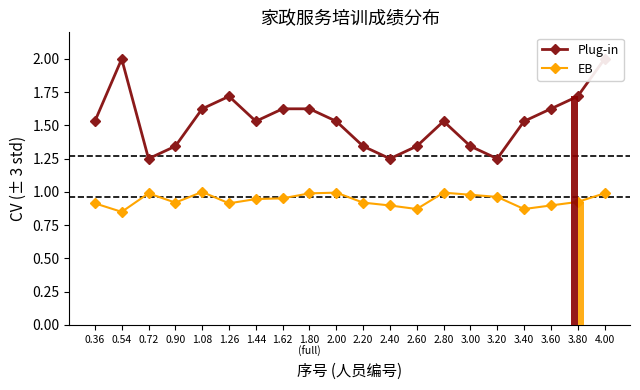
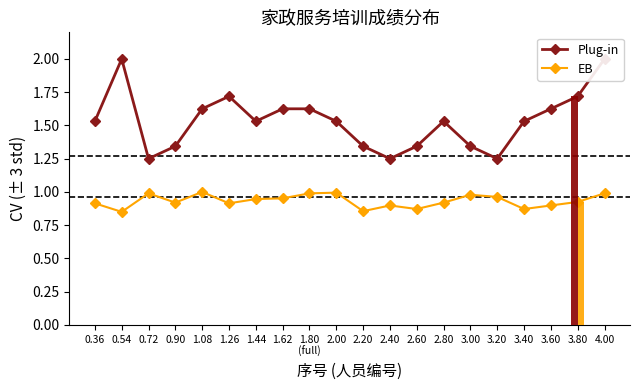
EB, 2.20: 0.92 -> 0.86
EB, 2.80: 0.99 -> 0.92
